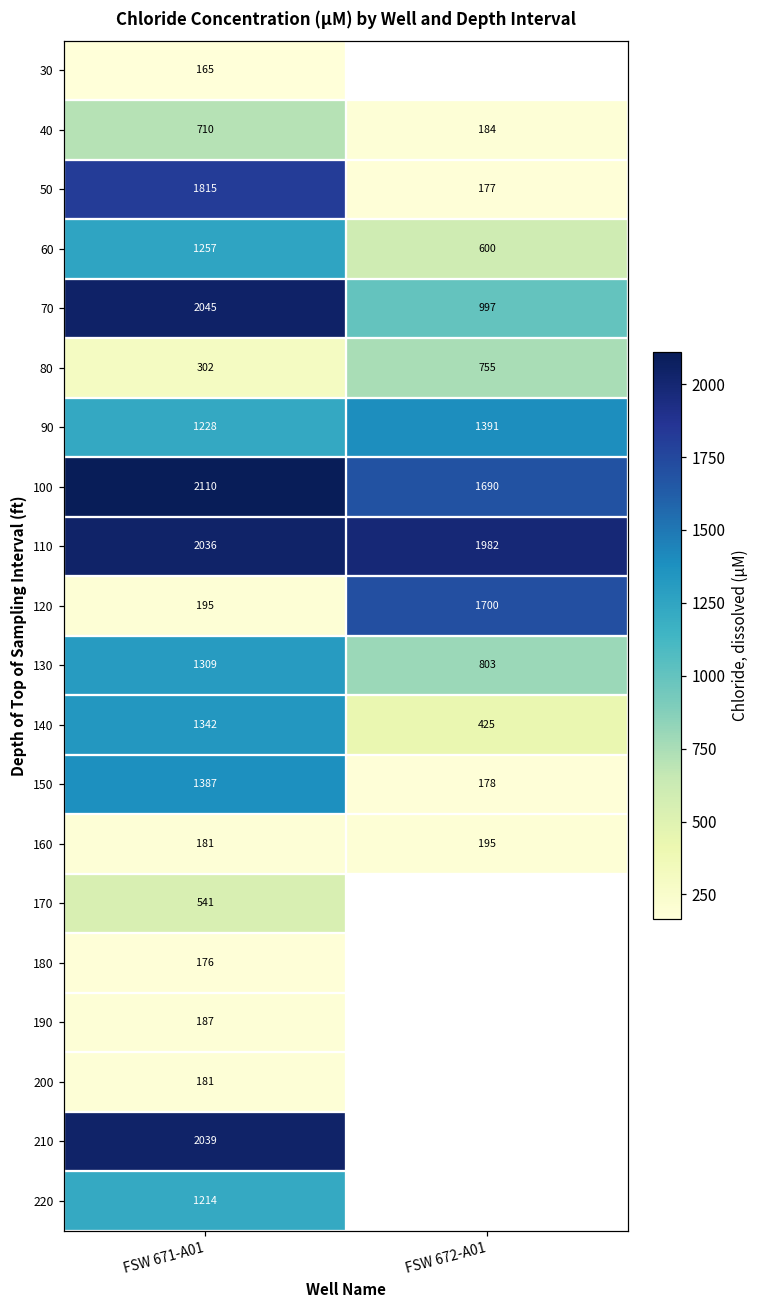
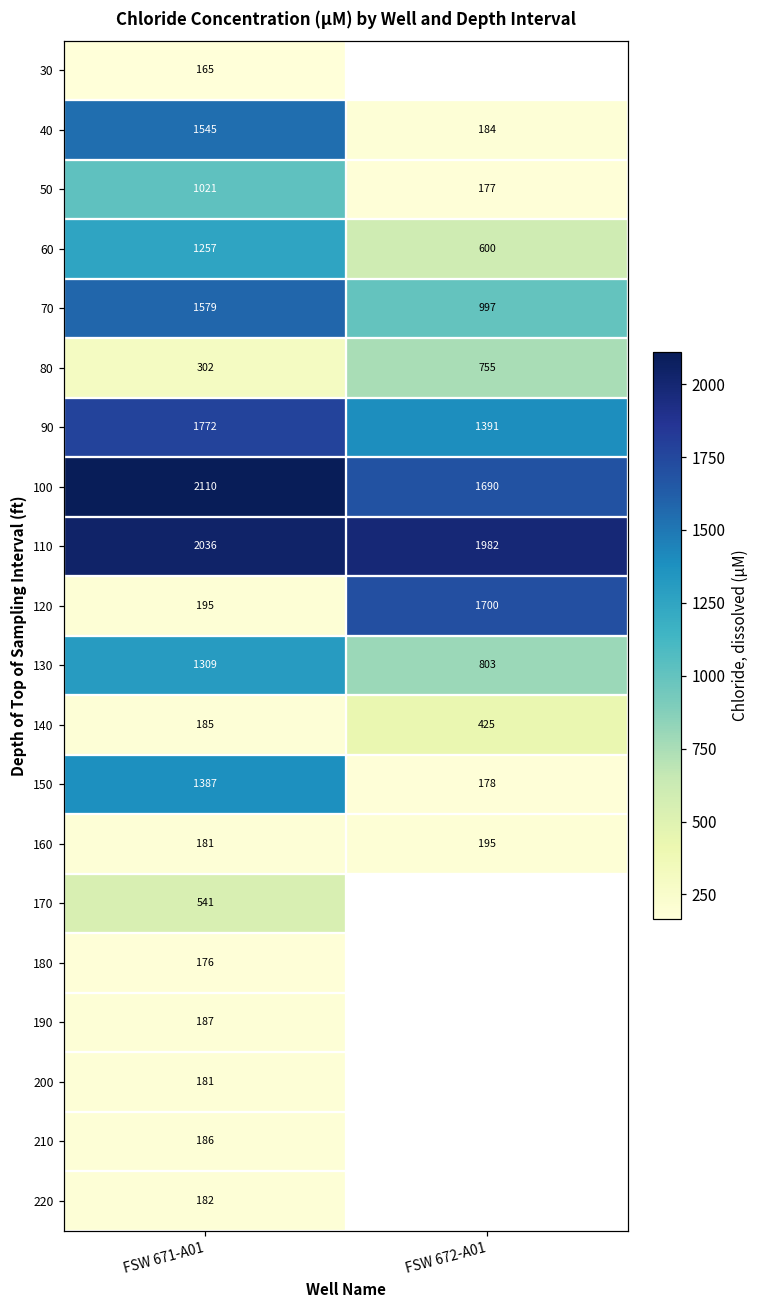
40, FSW 671-A01: 710 -> 1545
50, FSW 671-A01: 1815 -> 1021
70, FSW 671-A01: 2045 -> 1579
90, FSW 671-A01: 1228 -> 1772
140, FSW 671-A01: 1342 -> 185
210, FSW 671-A01: 2039 -> 186
220, FSW 671-A01: 1214 -> 182
